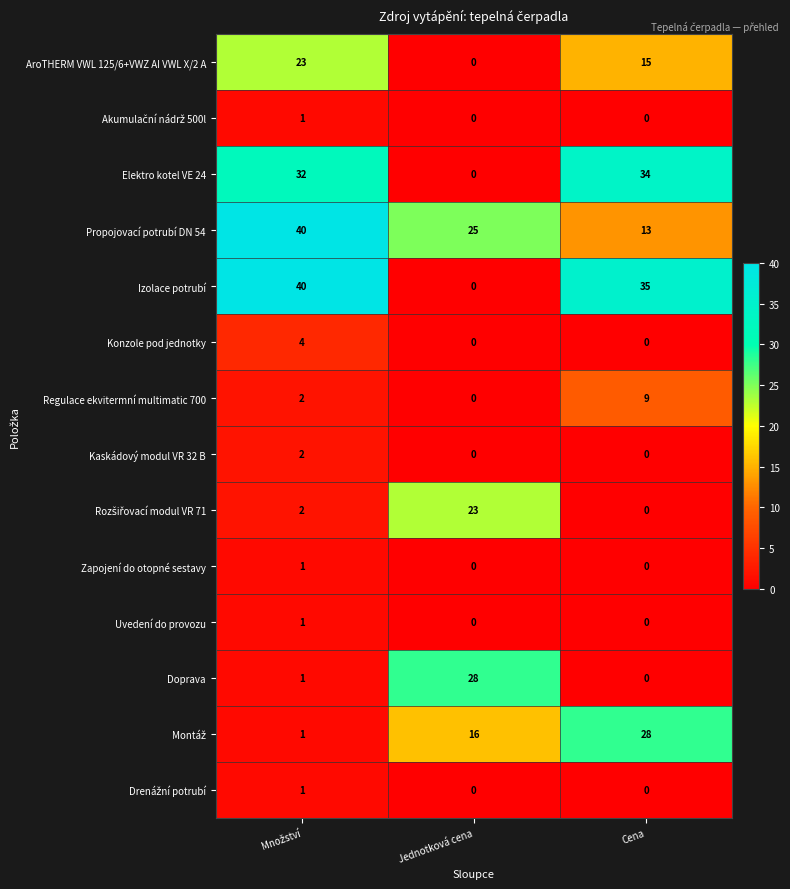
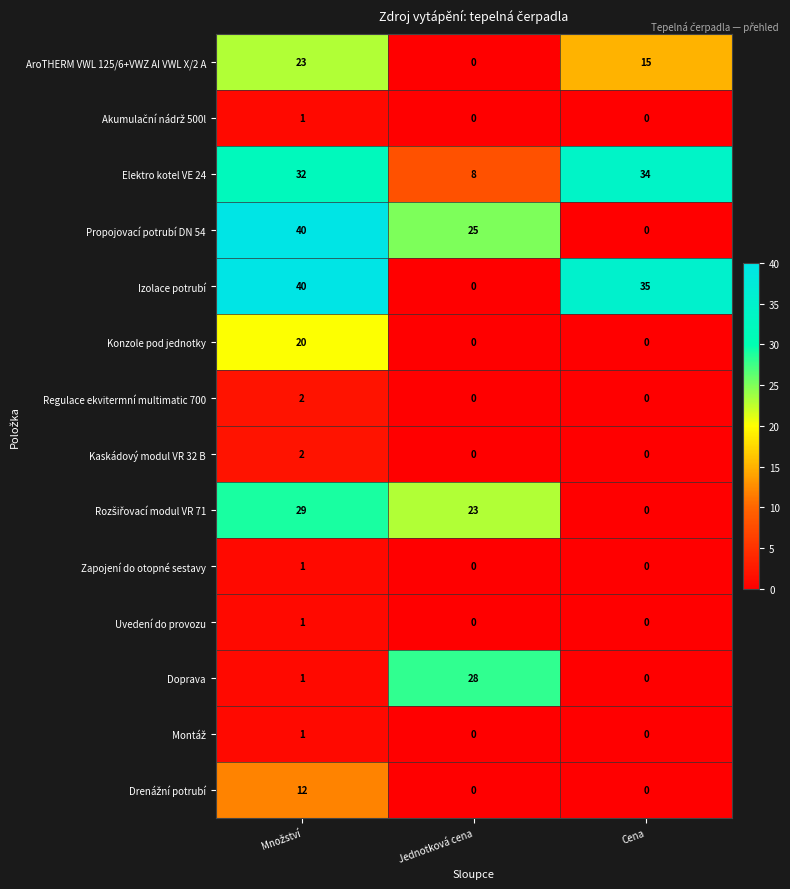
Elektro kotel VE 24, Jednotková cena: 0 -> 8
Propojovací potrubí DN 54, Cena: 13 -> 0
Konzole pod jednotky, Množství: 4 -> 20
Regulace ekvitermní multimatic 700, Cena: 9 -> 0
Rozšiřovací modul VR 71, Množství: 2 -> 29
Montáž, Jednotková cena: 16 -> 0
Montáž, Cena: 28 -> 0
Drenážní potrubí, Množství: 1 -> 12
